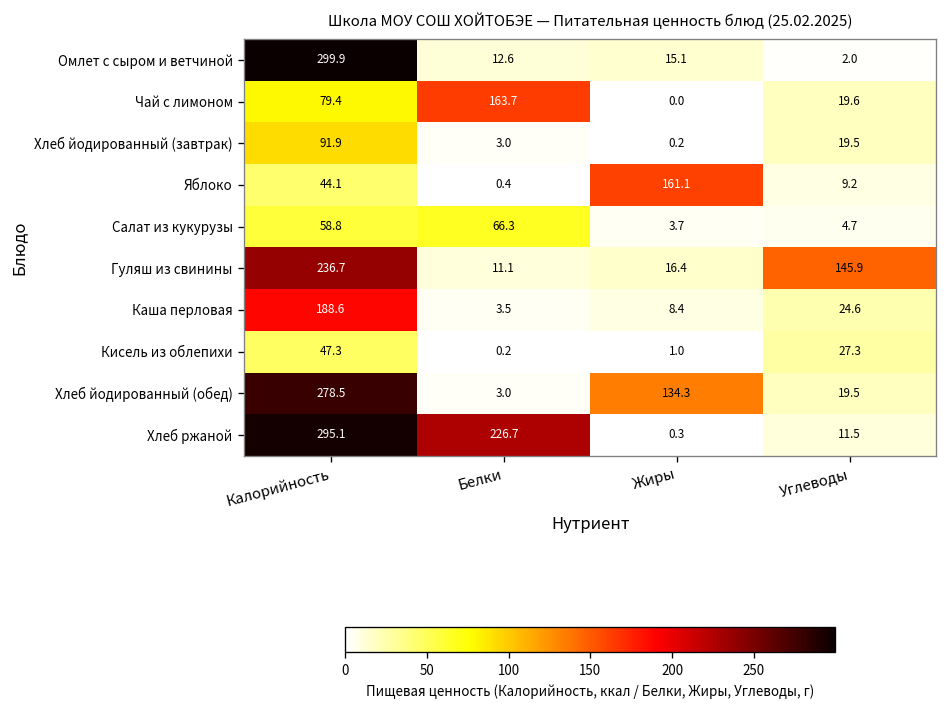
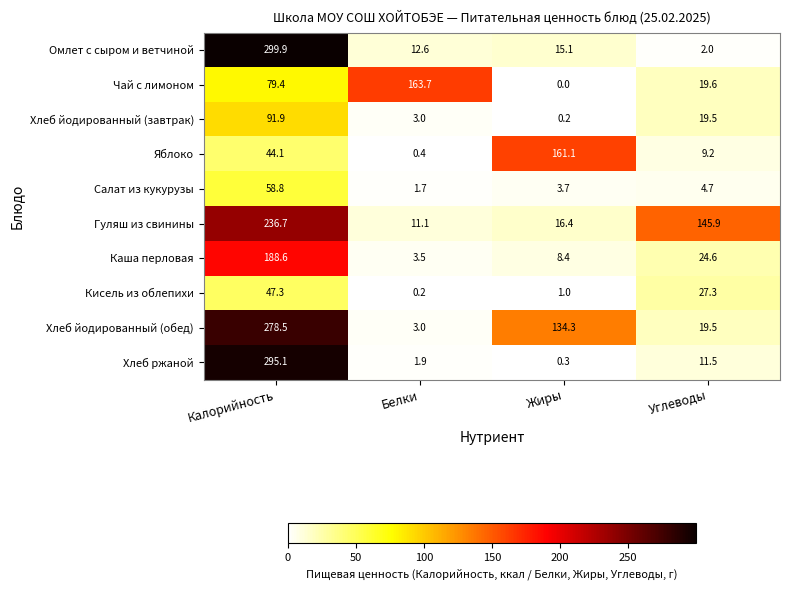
Салат из кукурузы, Белки: 66.3 -> 1.7
Хлеб ржаной, Белки: 226.7 -> 1.9
